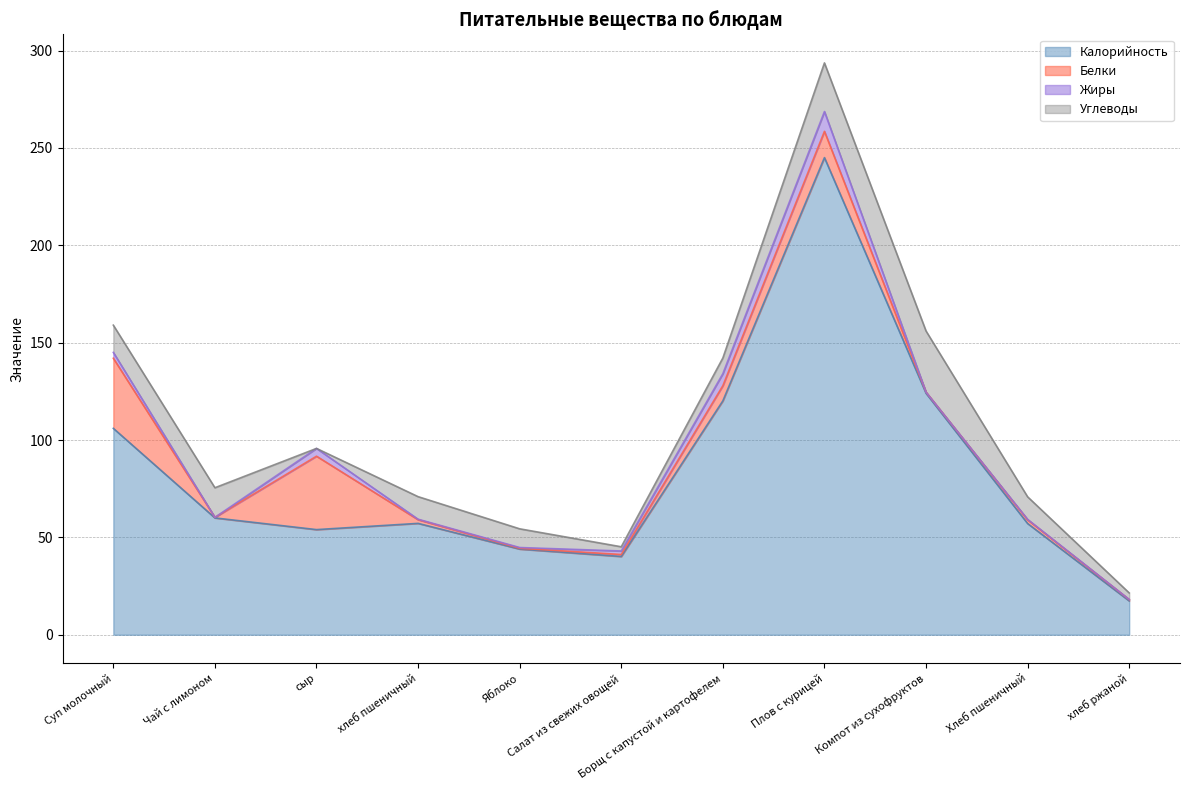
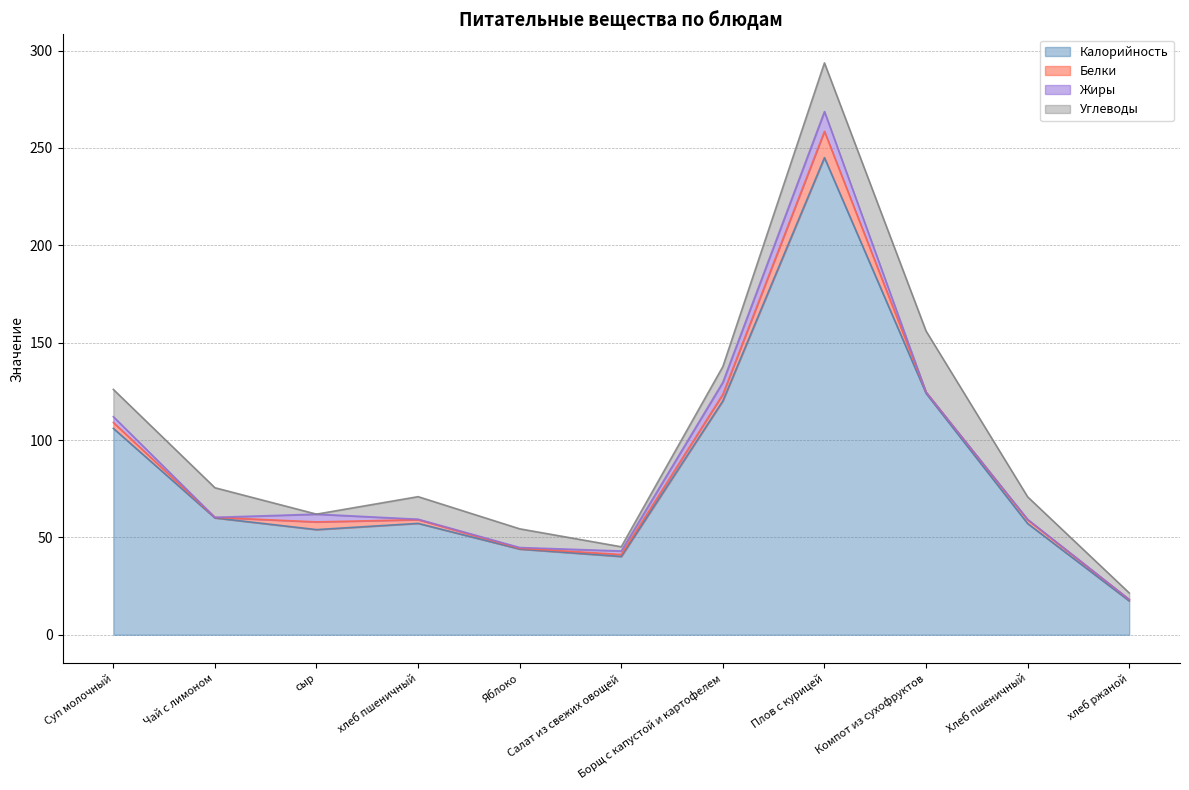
Белки, Суп молочный: 36 -> 3
Белки, сыр: 38 -> 4
Белки, Борщ с капустой и картофелем: 8 -> 3
